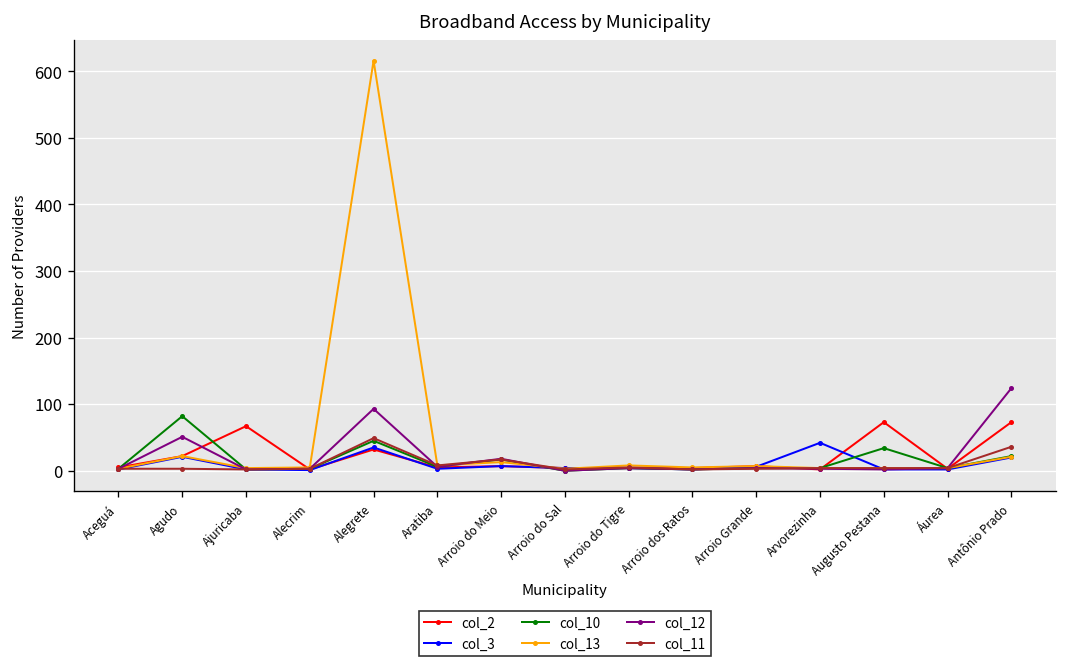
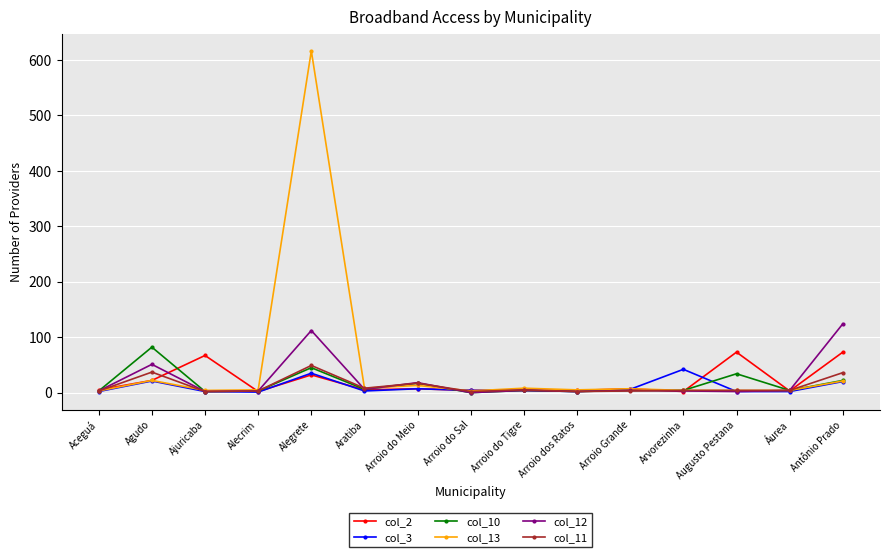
col_11, Agudo: 0 -> 40
col_12, Alegrete: 90 -> 110
